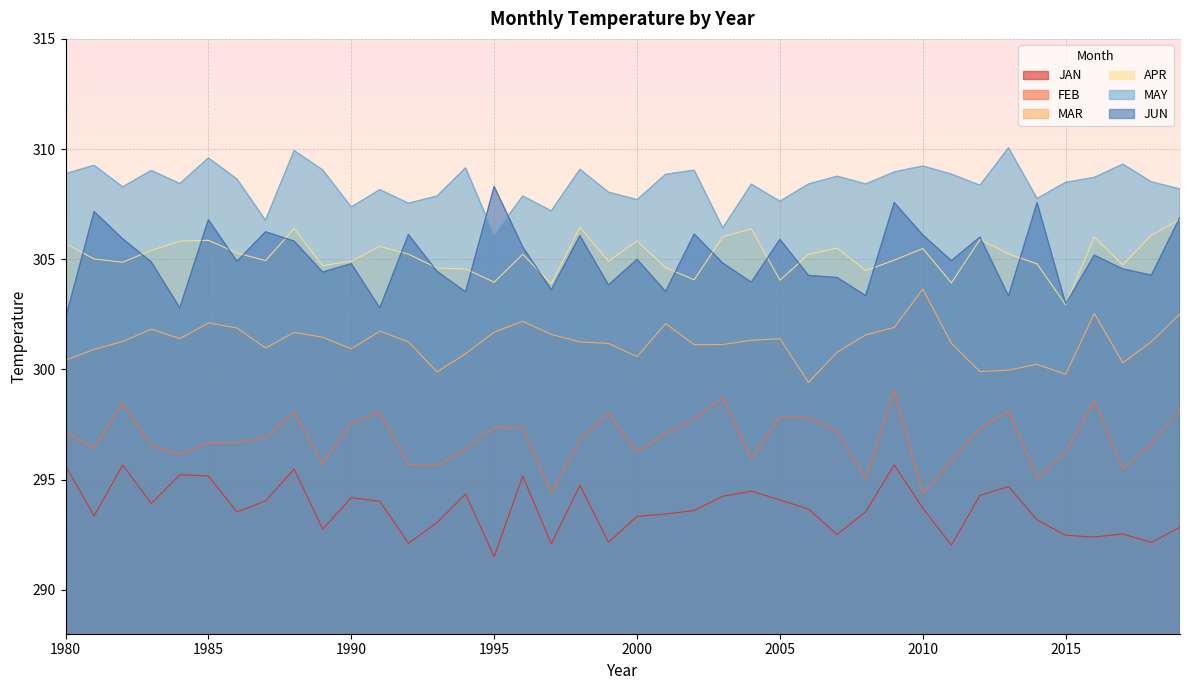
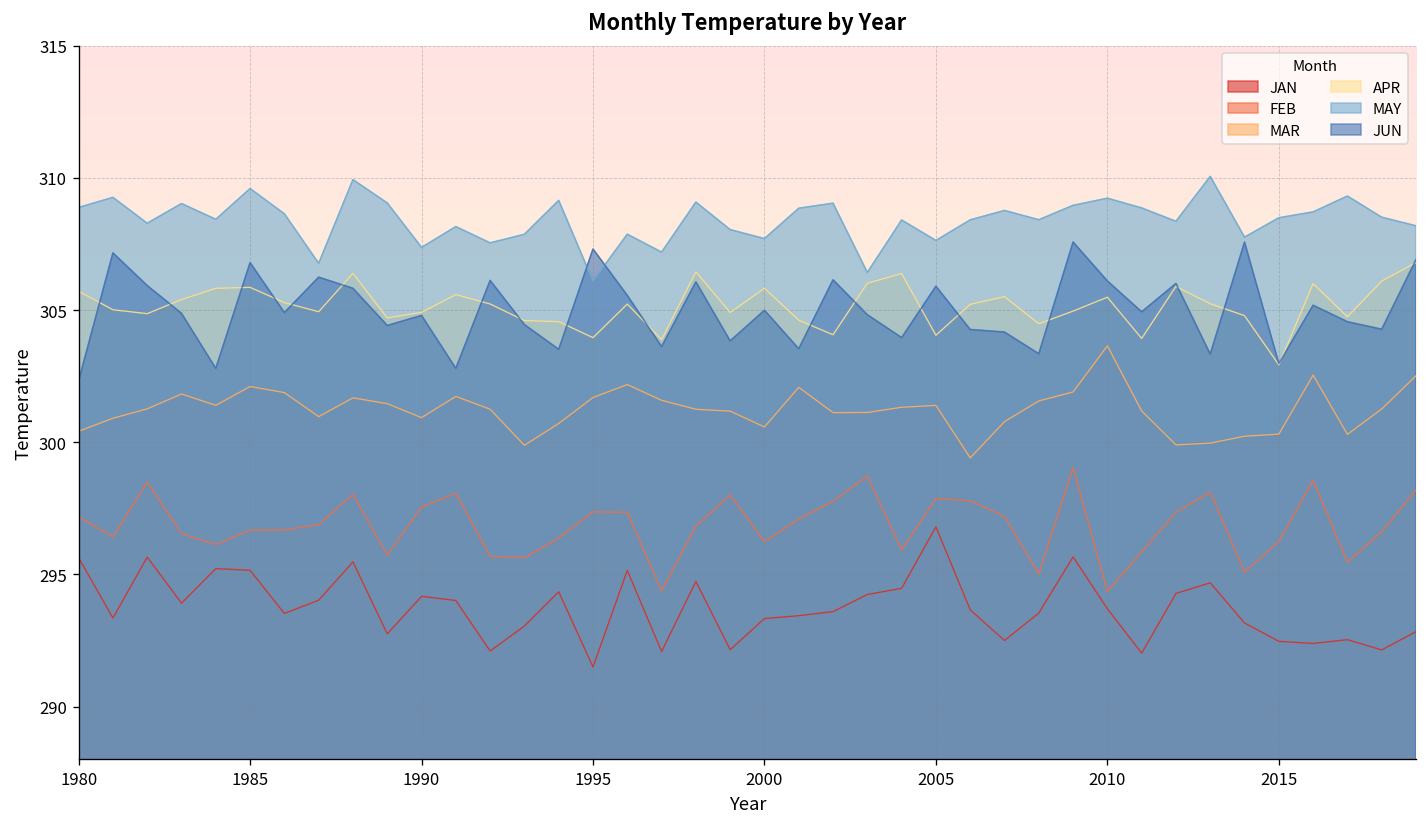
JUN, 1995: 308.3 -> 307.3
JAN, 2005: 294.1 -> 296.8
MAR, 2015: 299.8 -> 300.3
